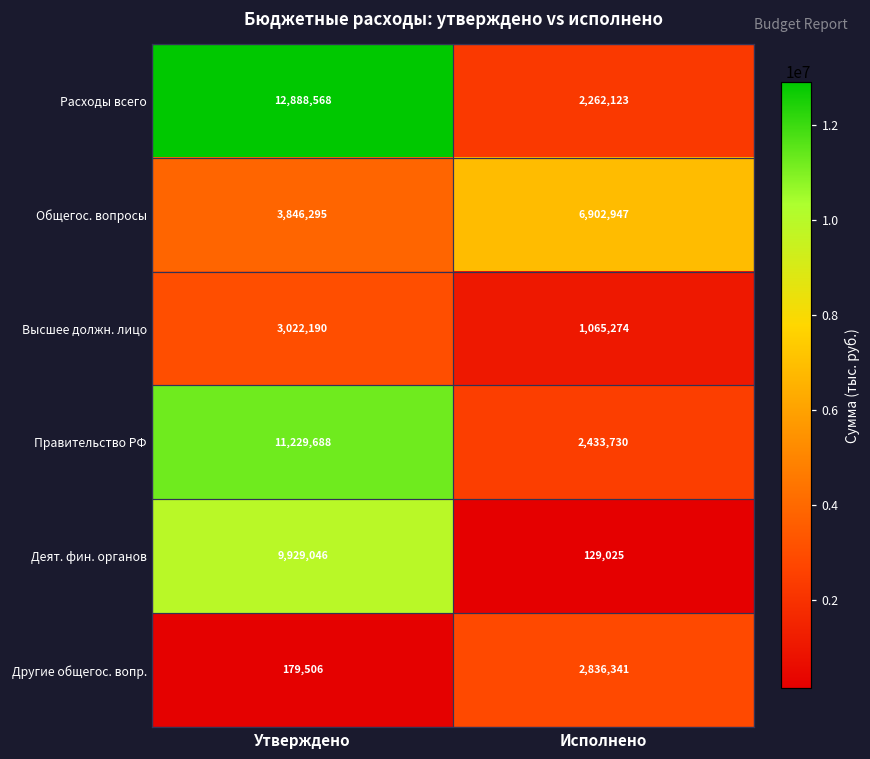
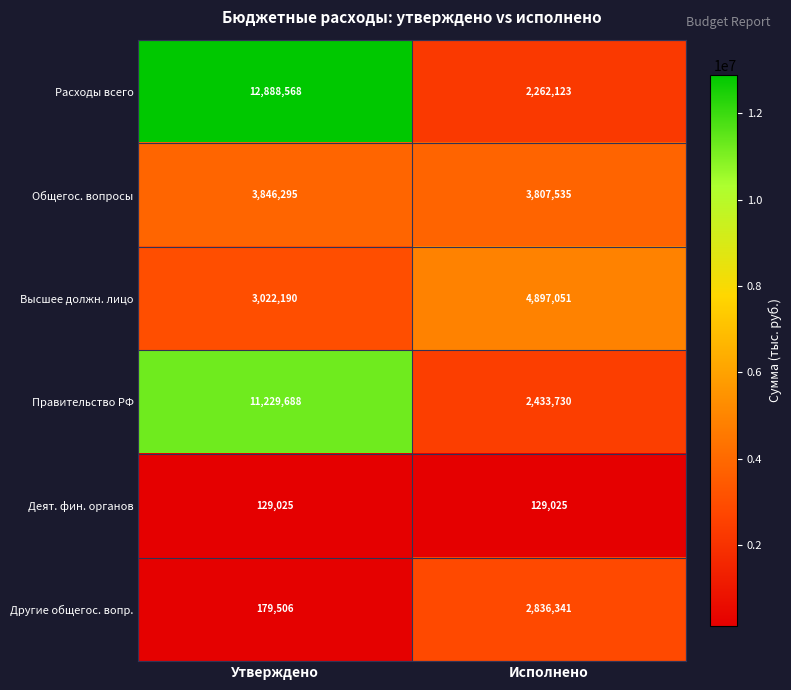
Общегос. вопросы, Исполнено: 6,902,947 -> 3,807,535
Высшее должн. лицо, Исполнено: 1,065,274 -> 4,897,051
Деят. фин. органов, Утверждено: 9,929,046 -> 129,025
